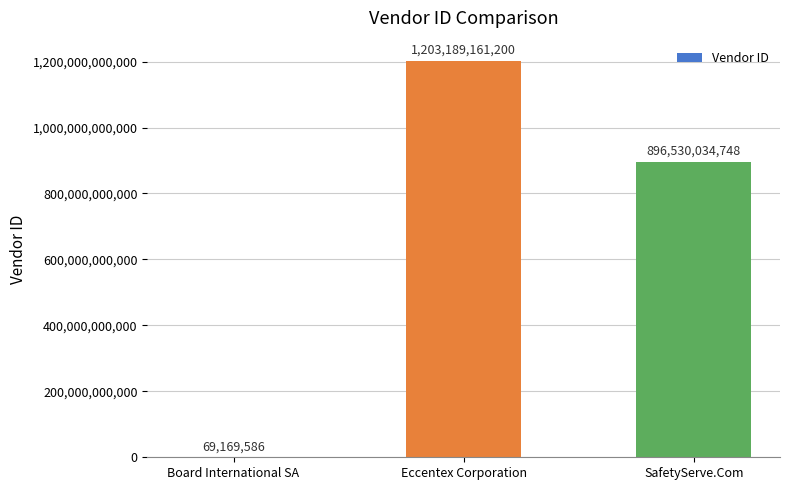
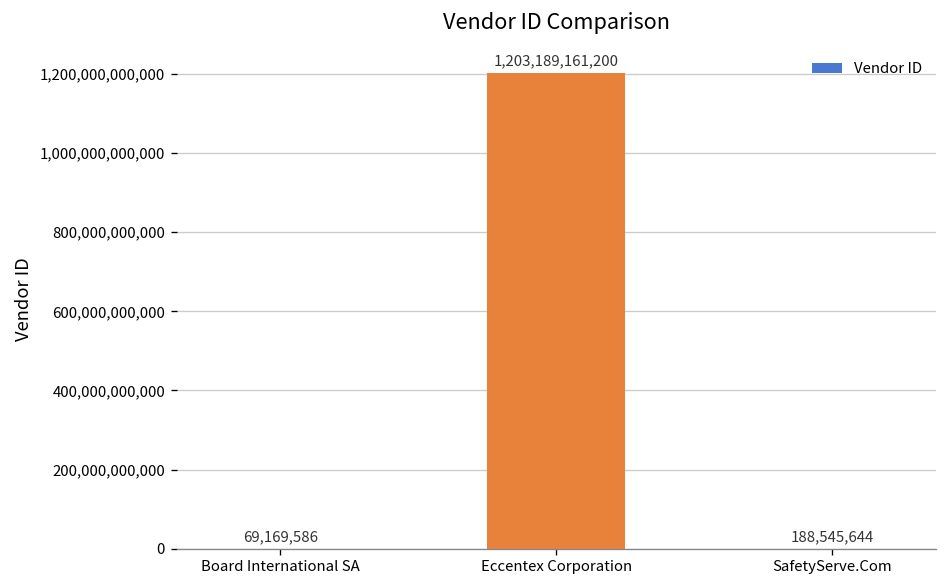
SafetyServe.Com: 896,530,034,748 -> 188,545,644
